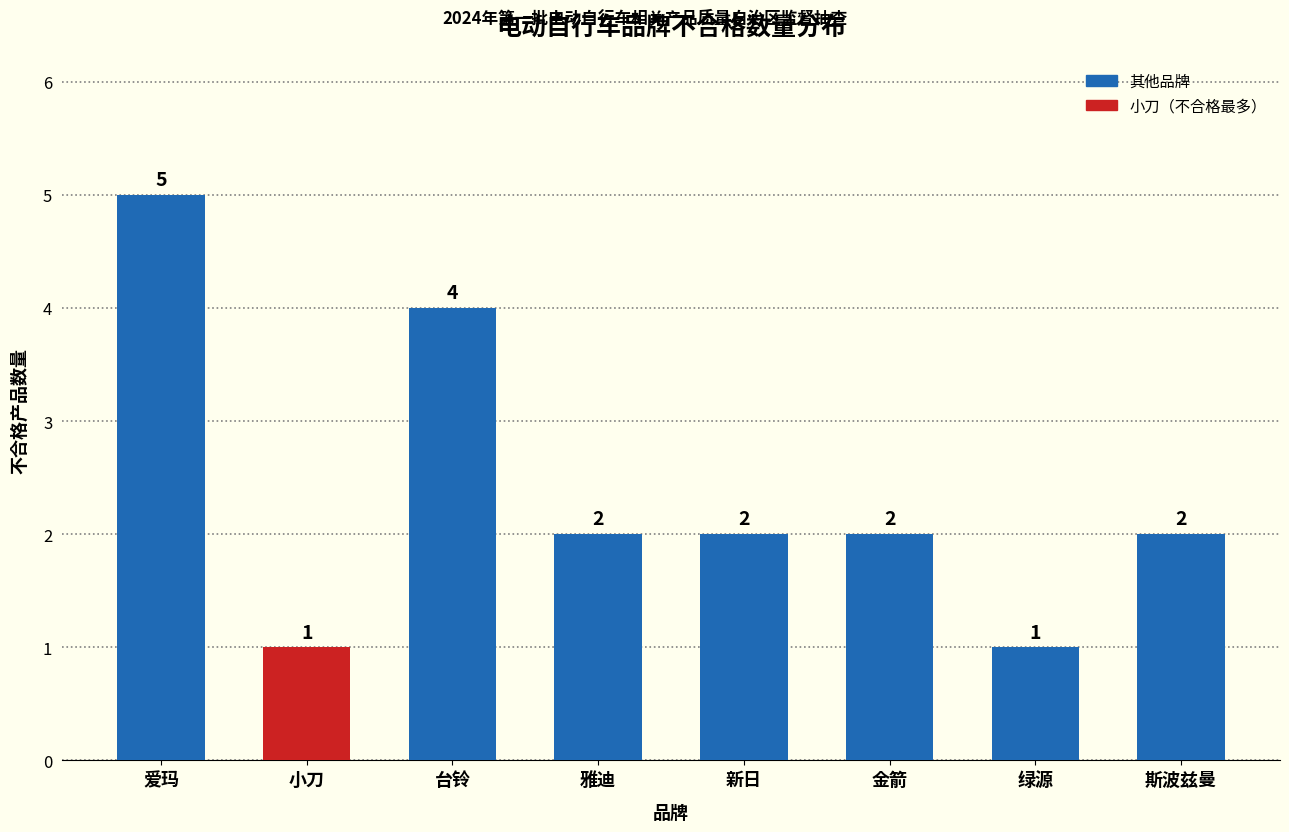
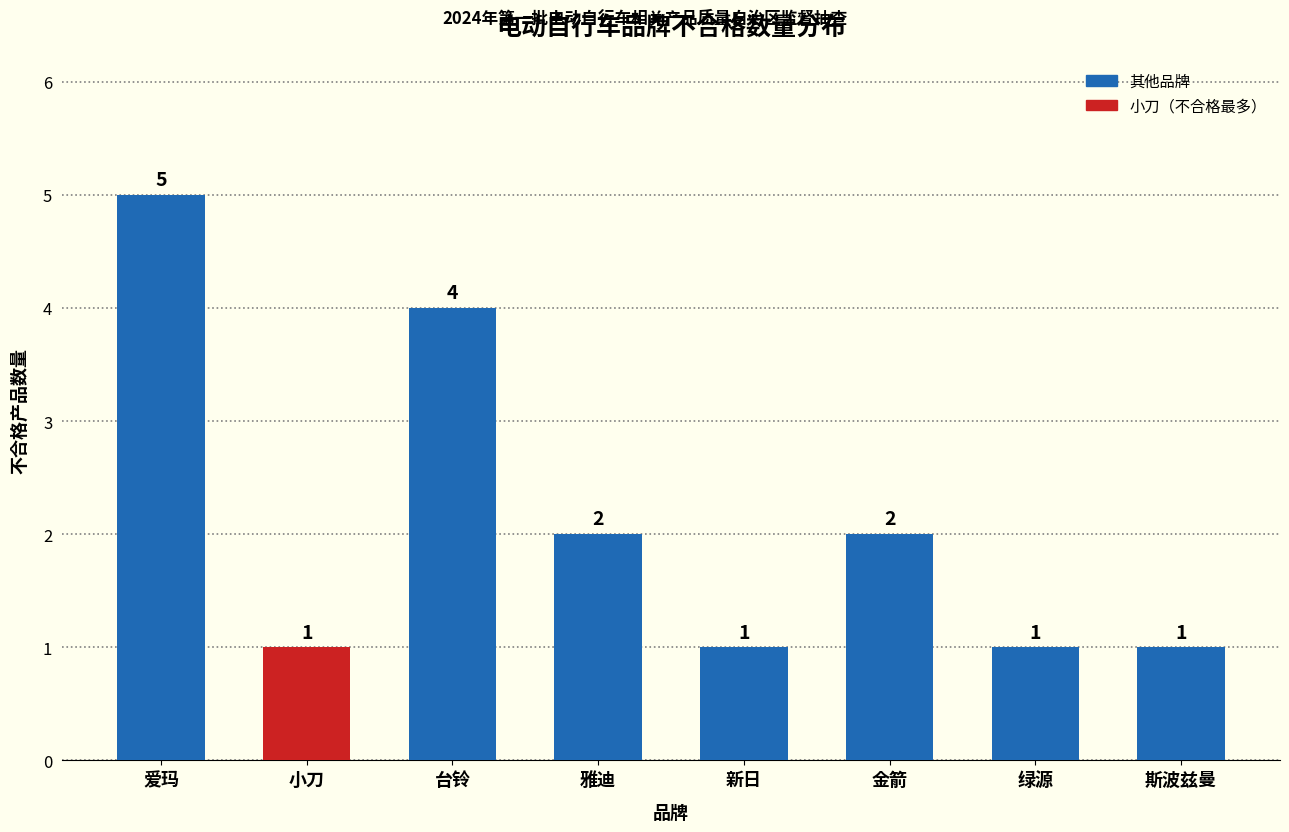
新日: 2 -> 1
斯波兹曼: 2 -> 1
